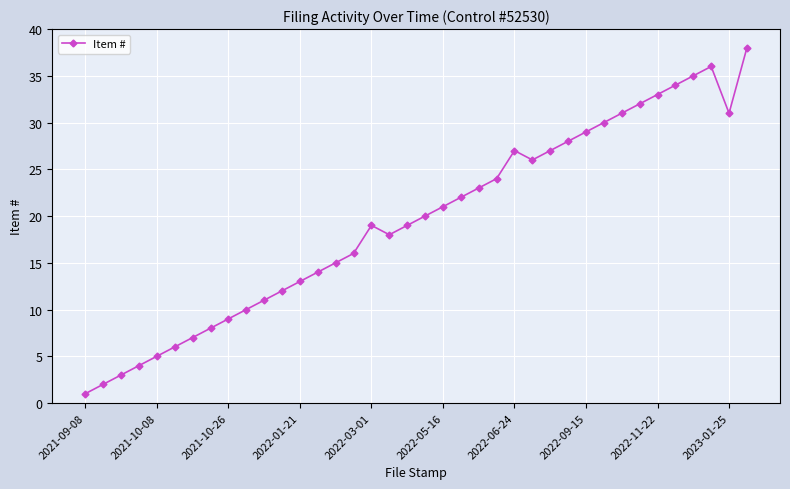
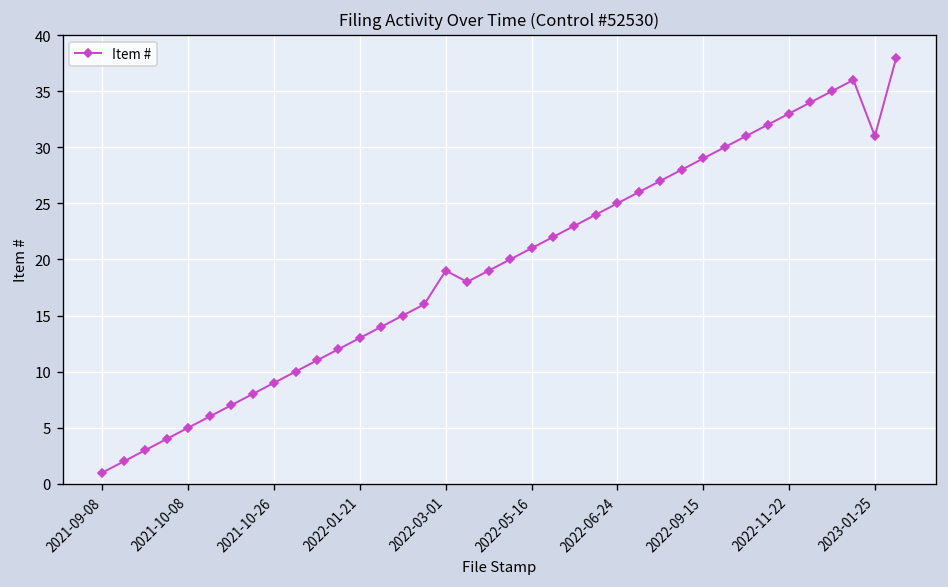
2022-06-24: 27 -> 25
